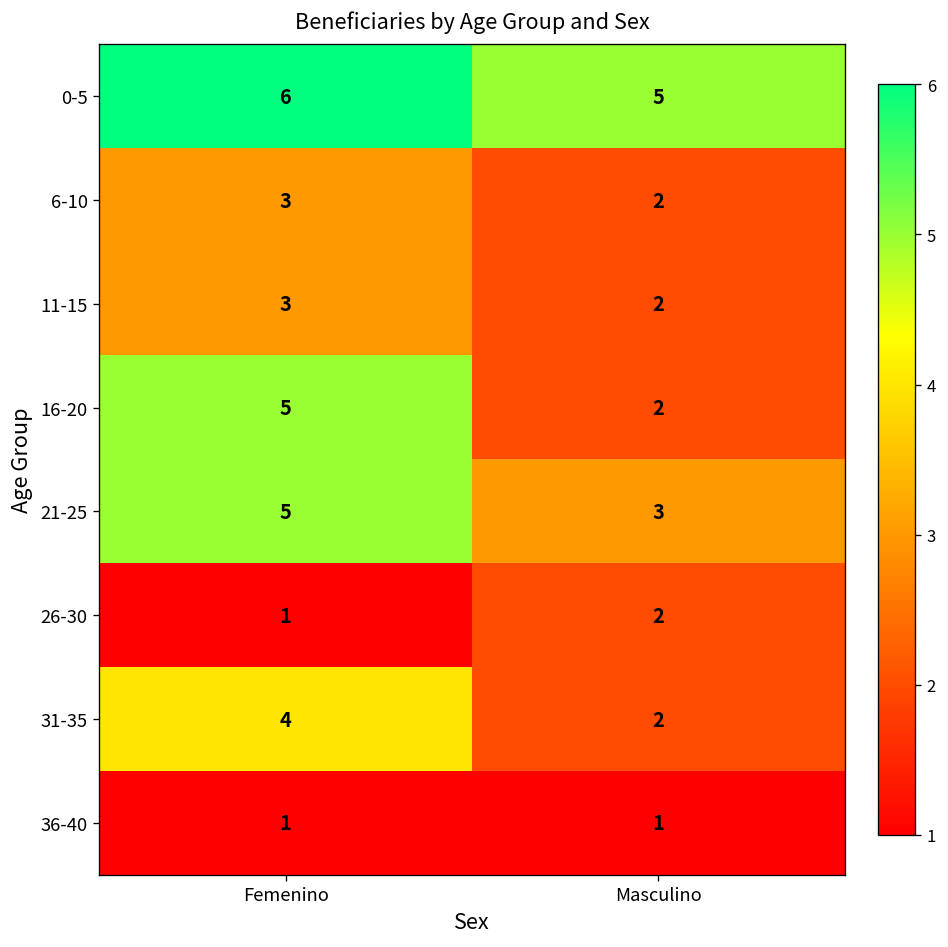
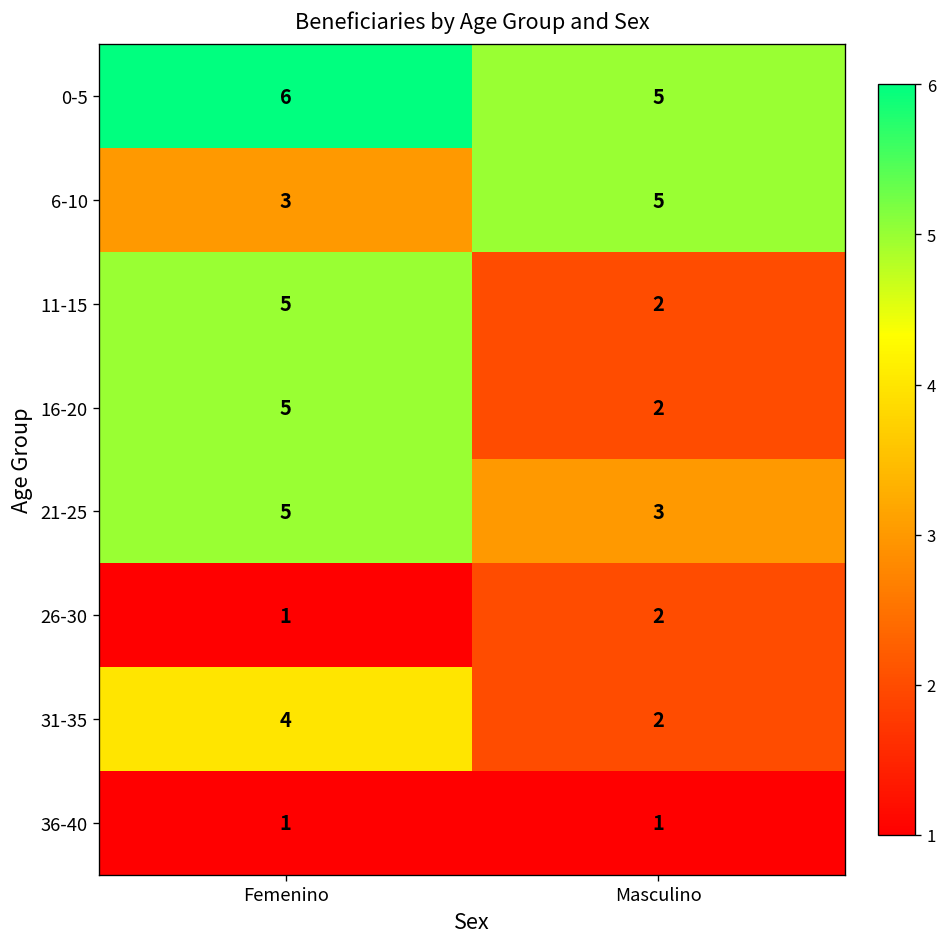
6-10, Masculino: 2 -> 5
11-15, Femenino: 3 -> 5
